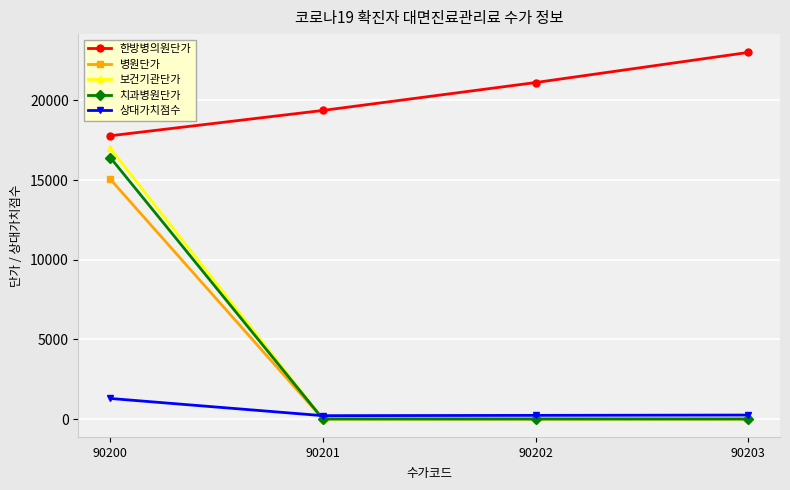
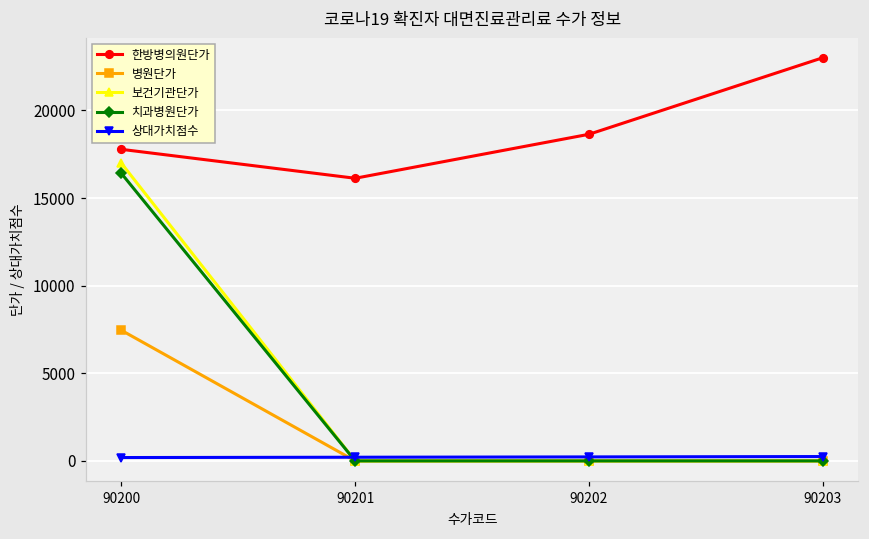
병원단가, 90200: 15100 -> 7500
상대가치점수, 90200: 1300 -> 200
한방병의원단가, 90201: 19400 -> 16100
한방병의원단가, 90202: 21100 -> 18600
